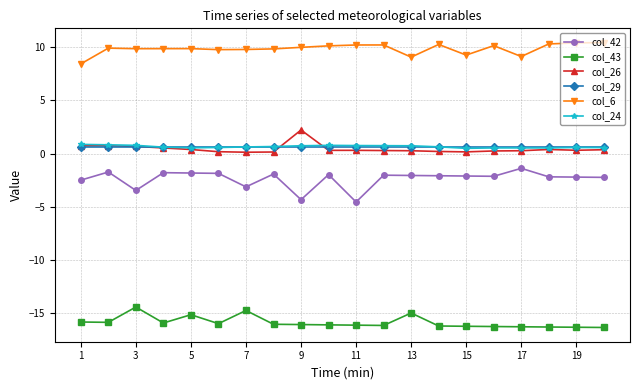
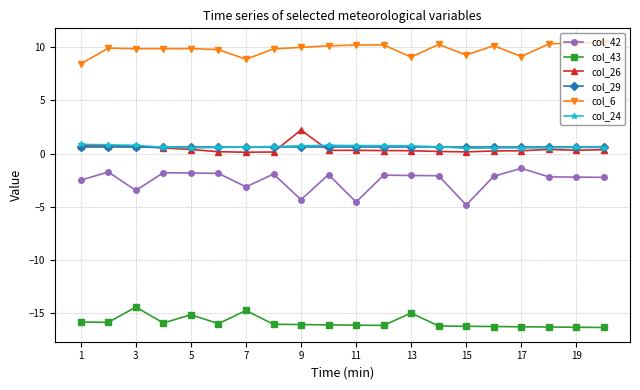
col_6, 7: 9.8 -> 8.9
col_42, 15: -2.1 -> -4.8
